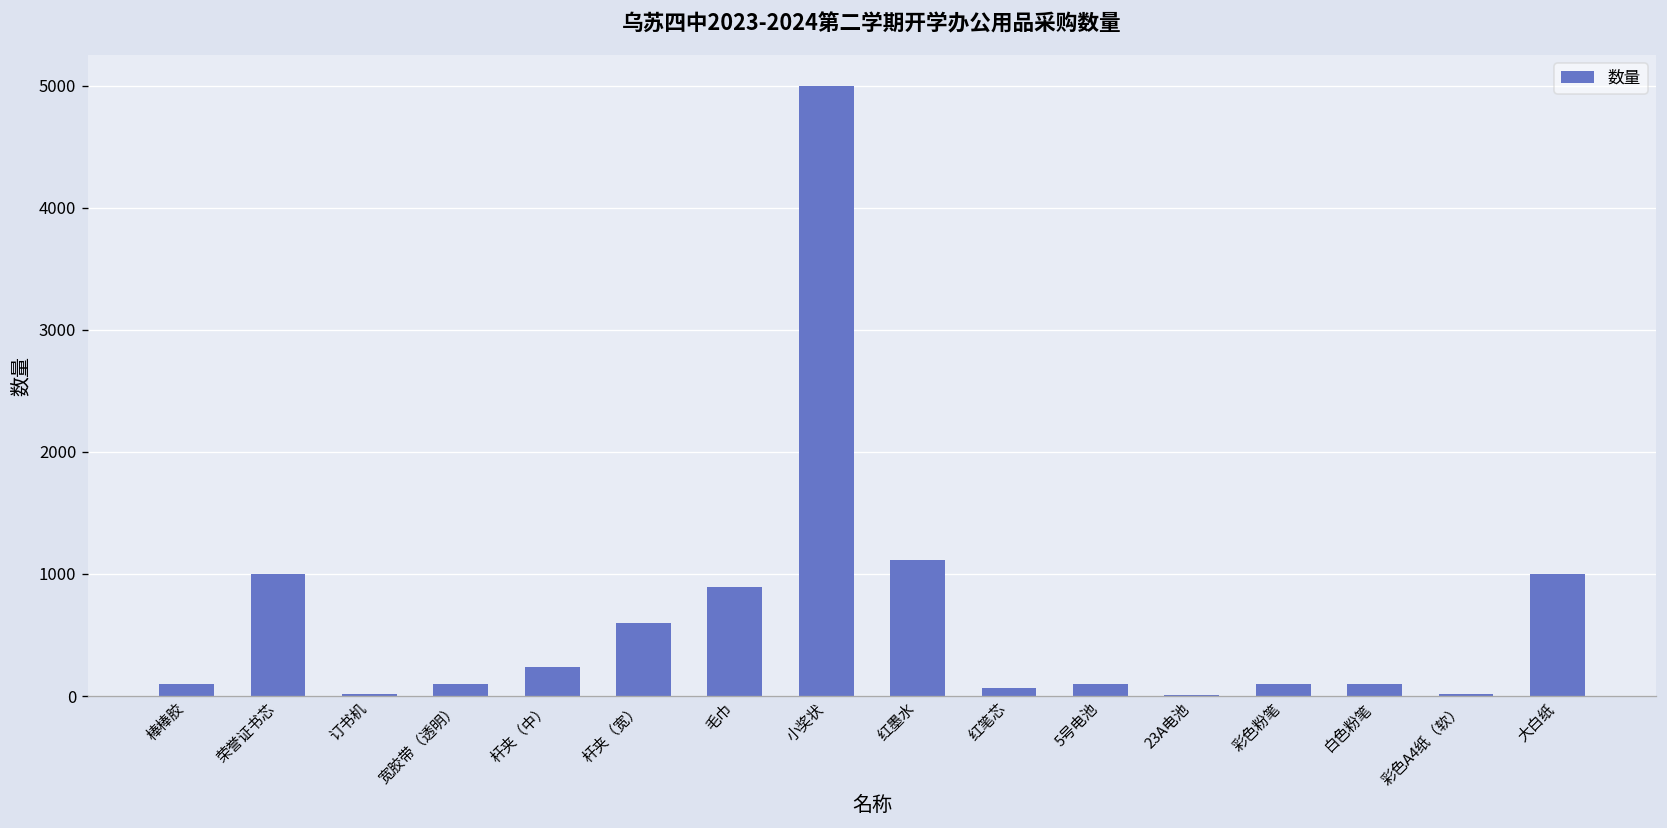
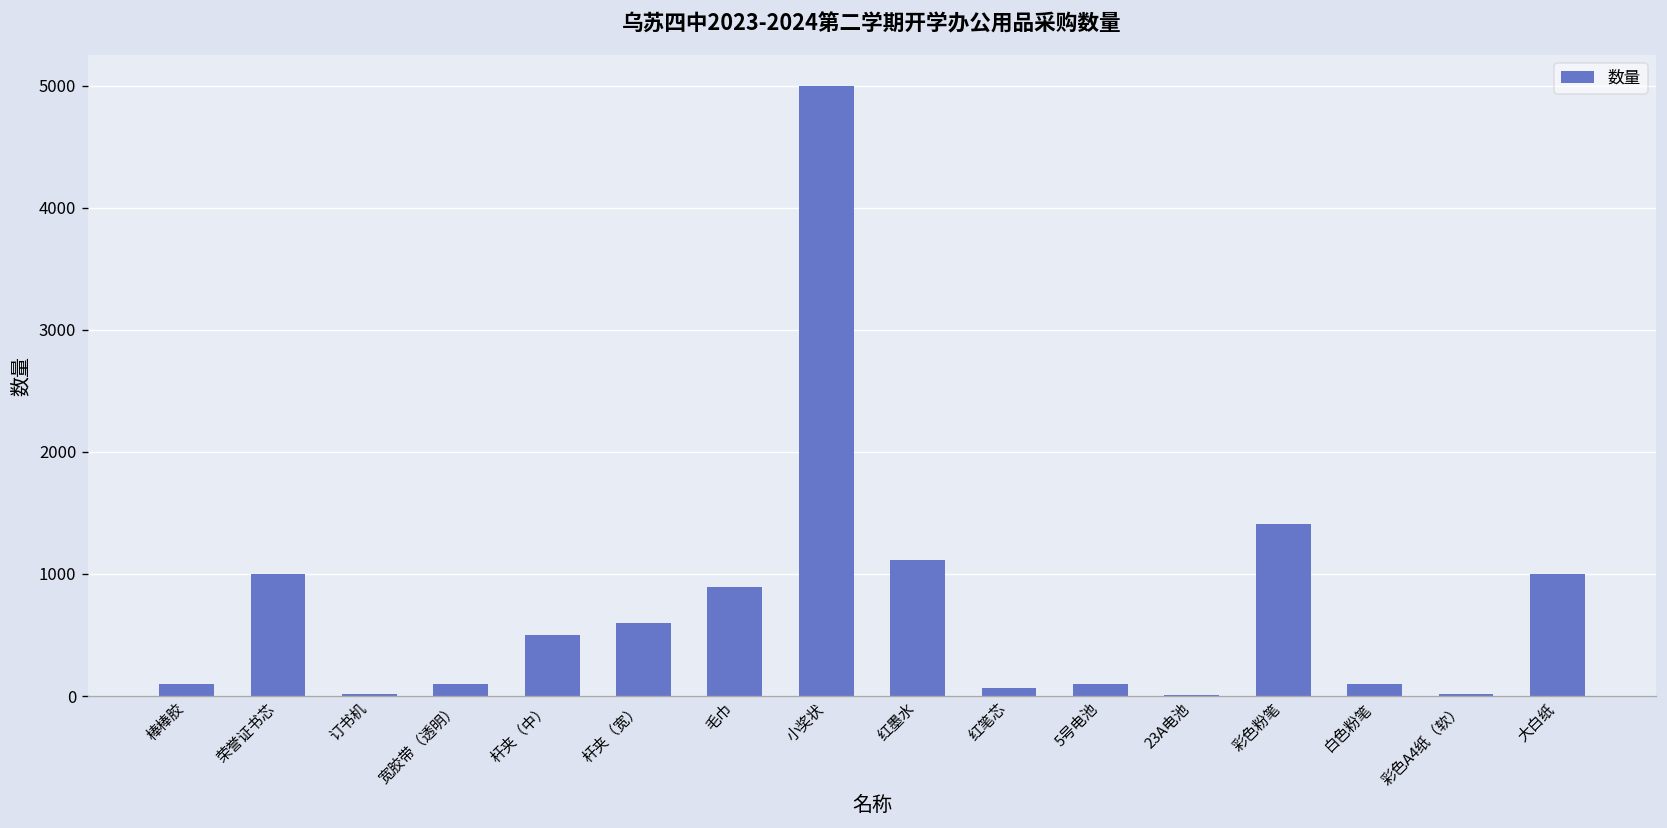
杆夹（中）: 240 -> 500
彩色粉笔: 100 -> 1410
